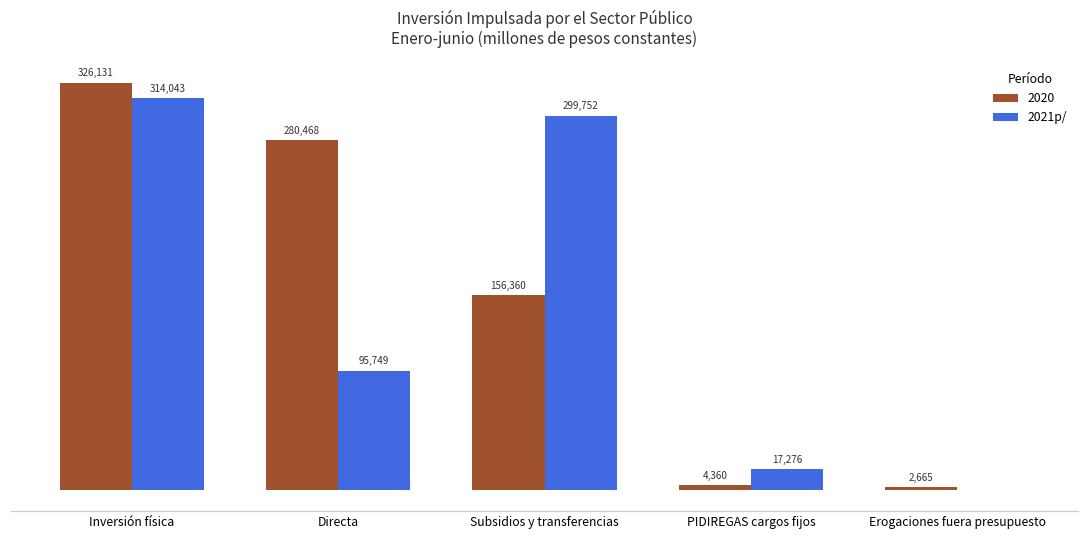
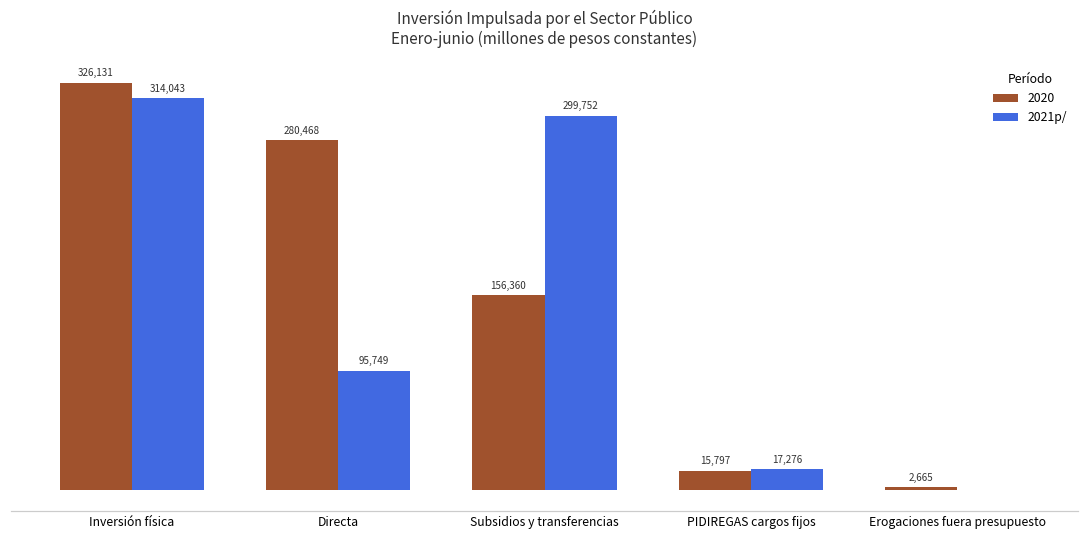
2020, PIDIREGAS cargos fijos: 4,360 -> 15,797
